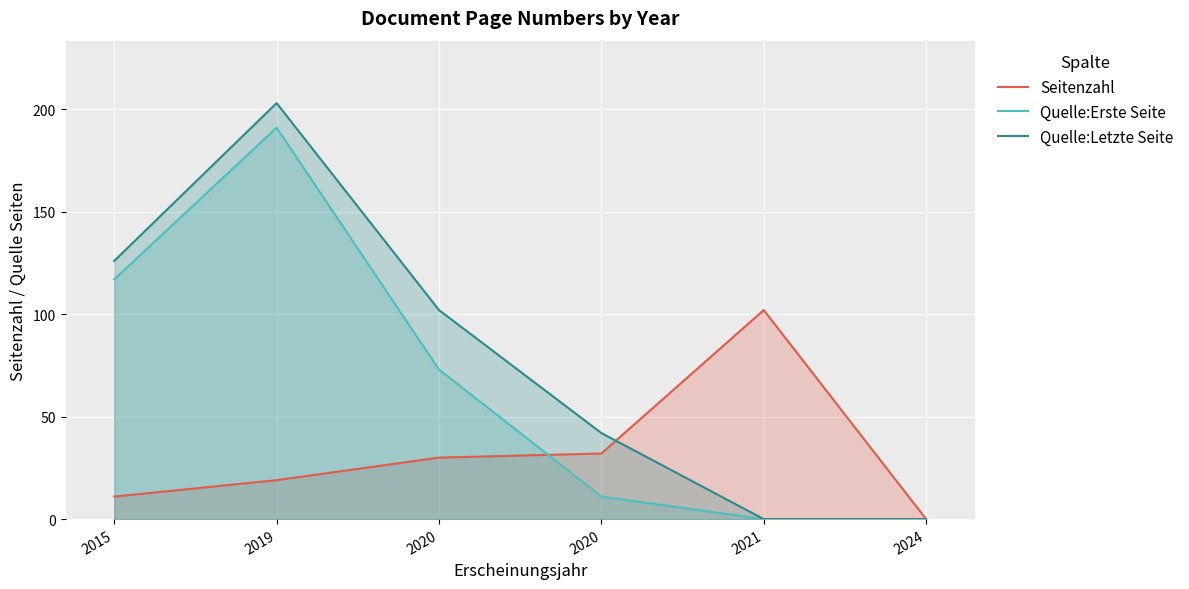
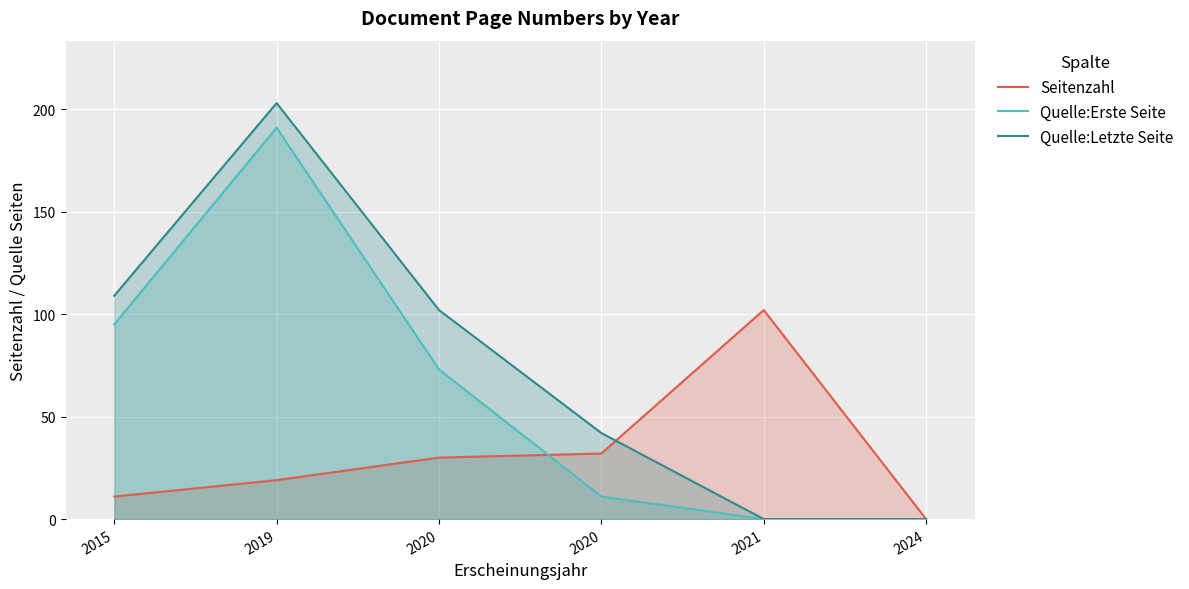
Quelle:Erste Seite, 2015: 117 -> 95
Quelle:Letzte Seite, 2015: 126 -> 109
